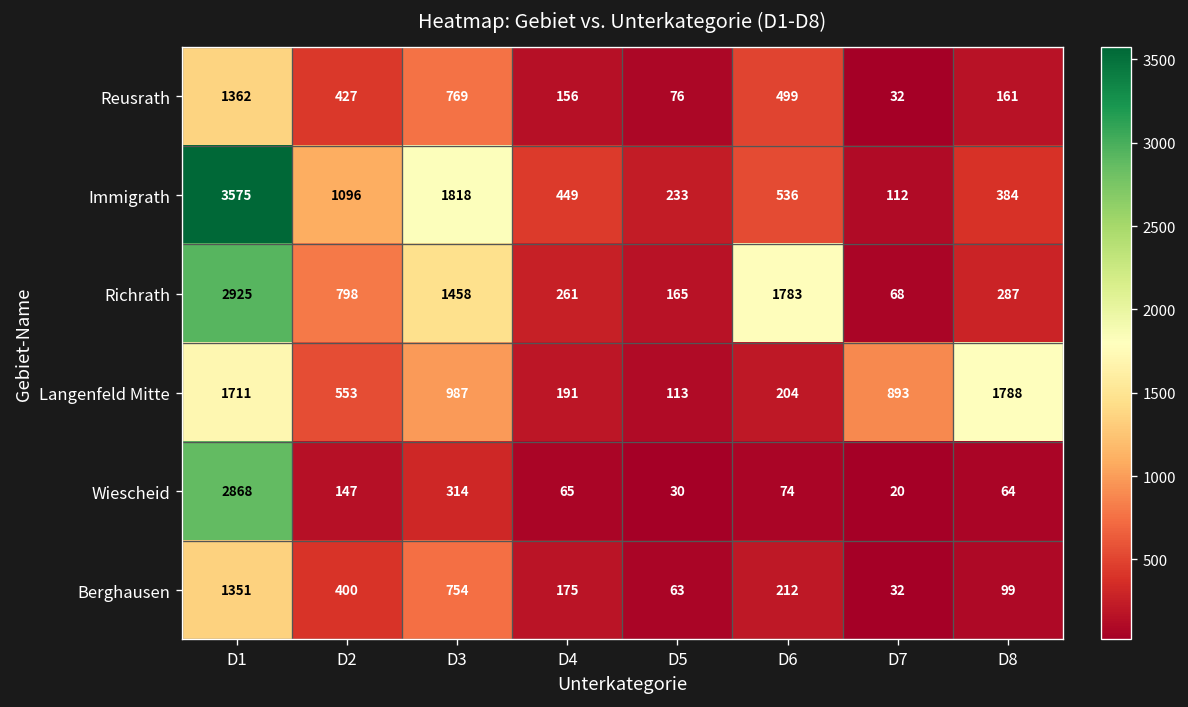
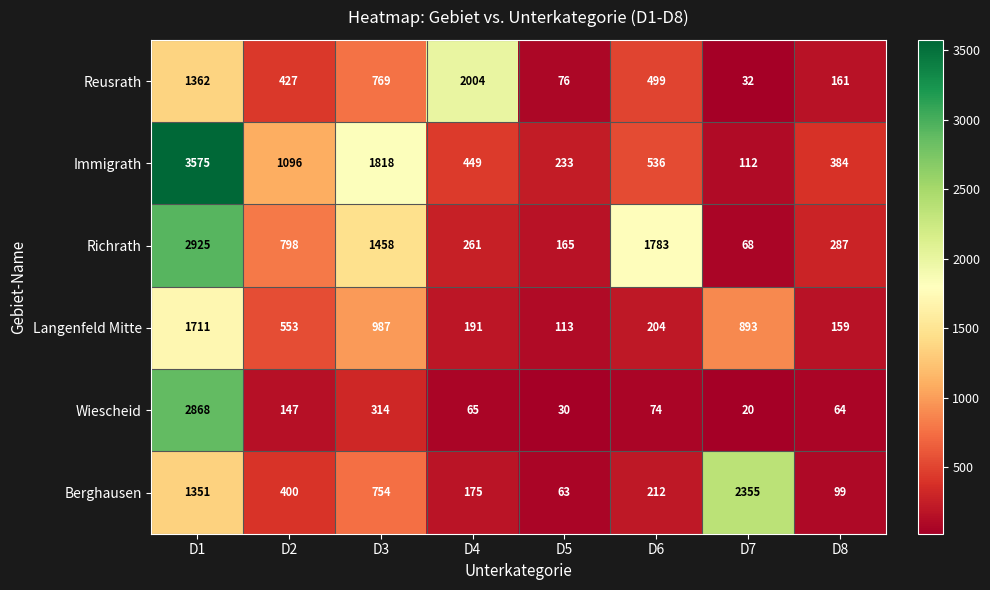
Reusrath, D4: 156 -> 2004
Langenfeld Mitte, D8: 1788 -> 159
Berghausen, D7: 32 -> 2355
